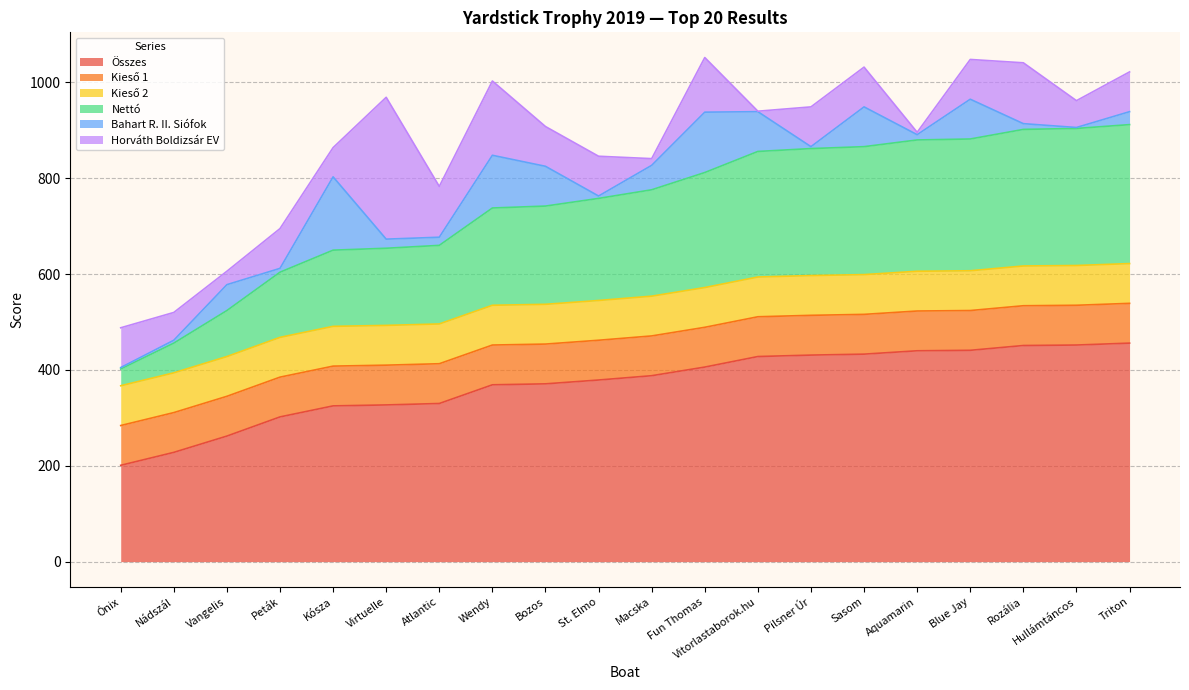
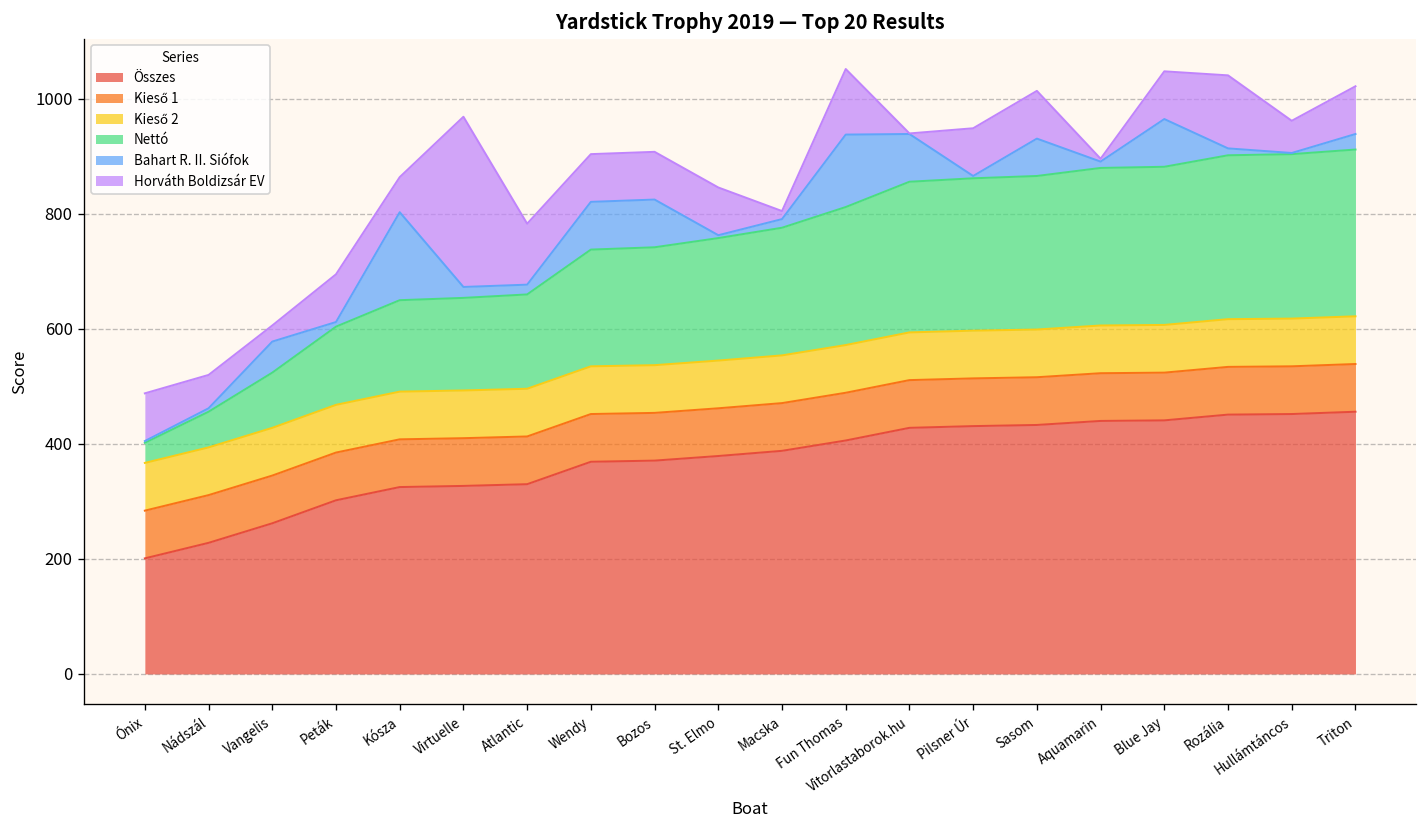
Bahart R. II. Siófok, Wendy: 110 -> 80
Horváth Boldizsár EV, Wendy: 160 -> 80
Bahart R. II. Siófok, Macska: 50 -> 20
Bahart R. II. Siófok, Sasom: 80 -> 70
